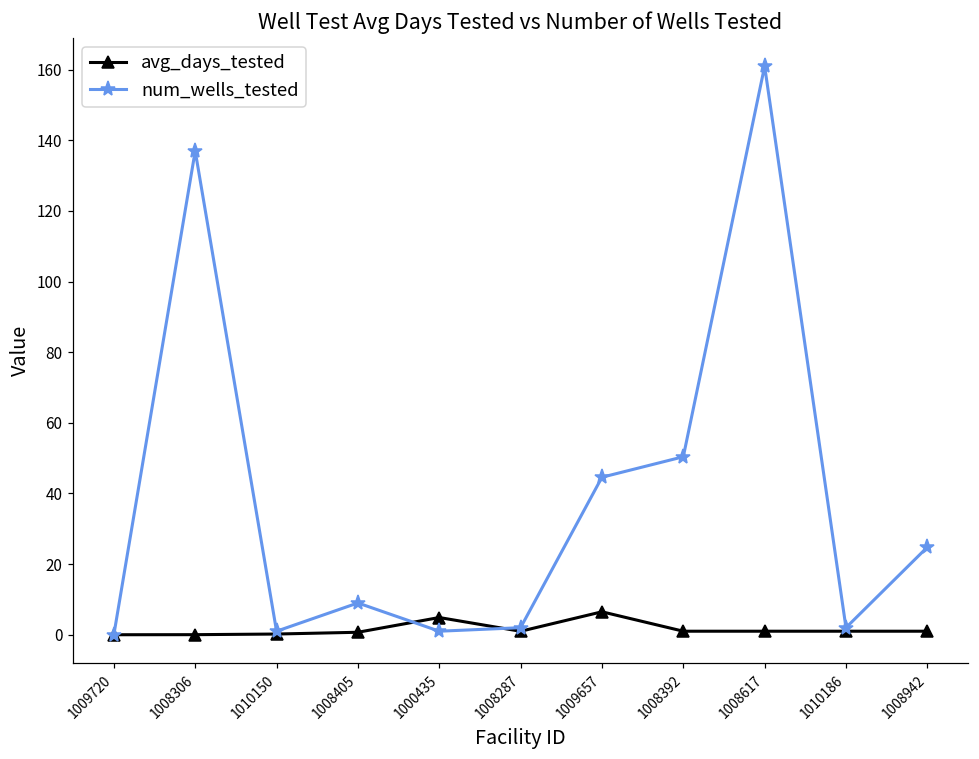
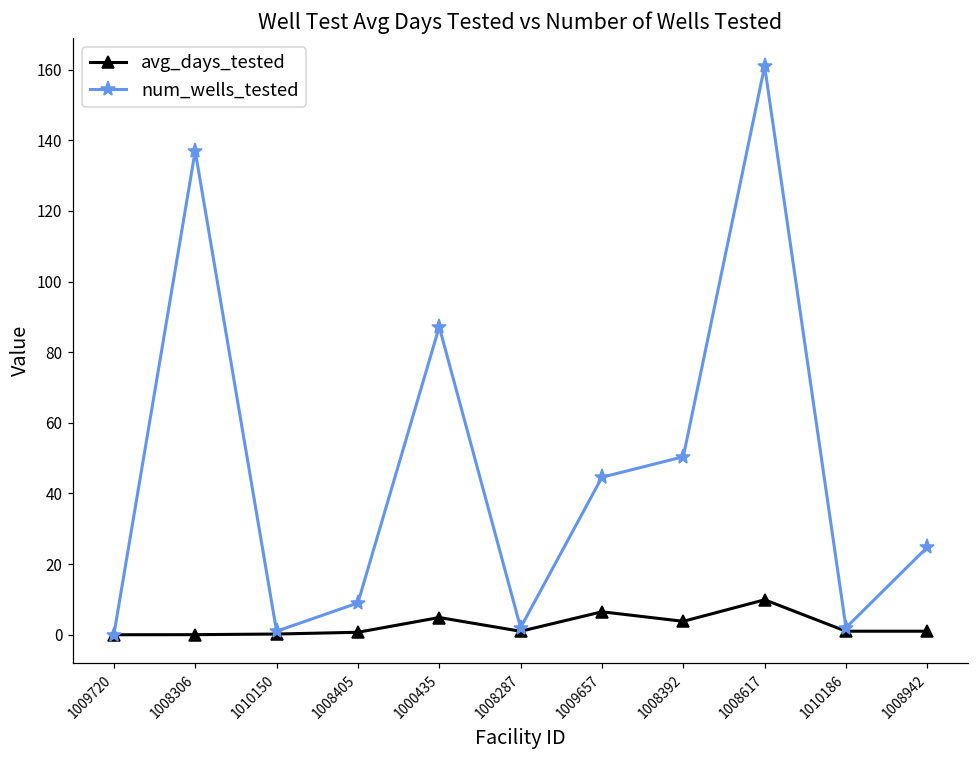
num_wells_tested, 1000435: 1 -> 87
avg_days_tested, 1008392: 1 -> 4
avg_days_tested, 1008617: 1 -> 10
